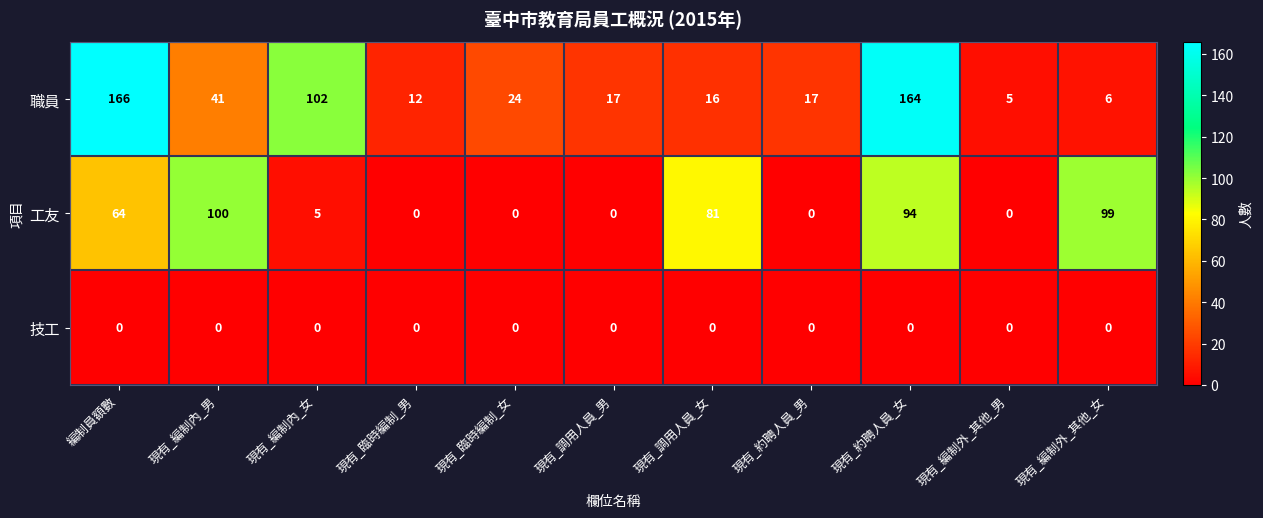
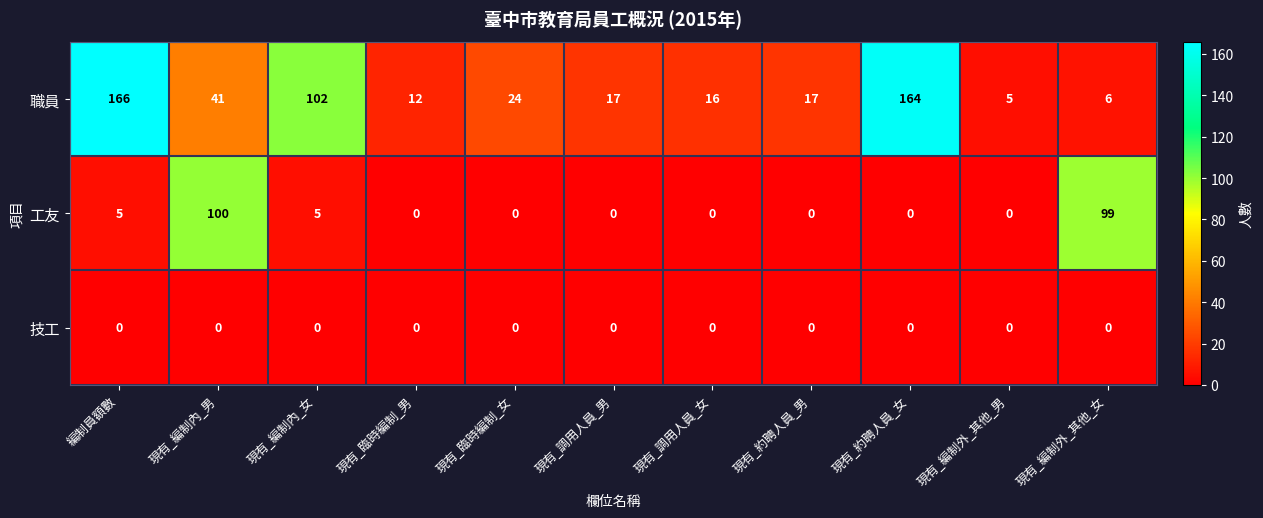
工友, 編制員額數: 64 -> 5
工友, 現有_調用人員_女: 81 -> 0
工友, 現有_約聘人員_女: 94 -> 0
